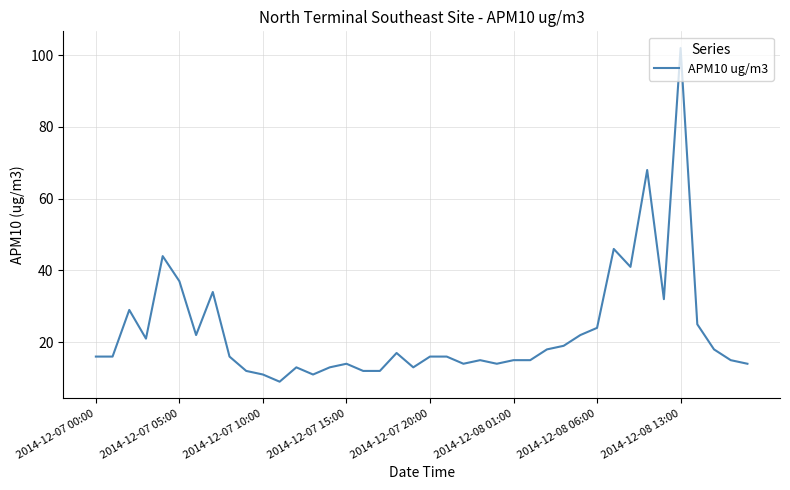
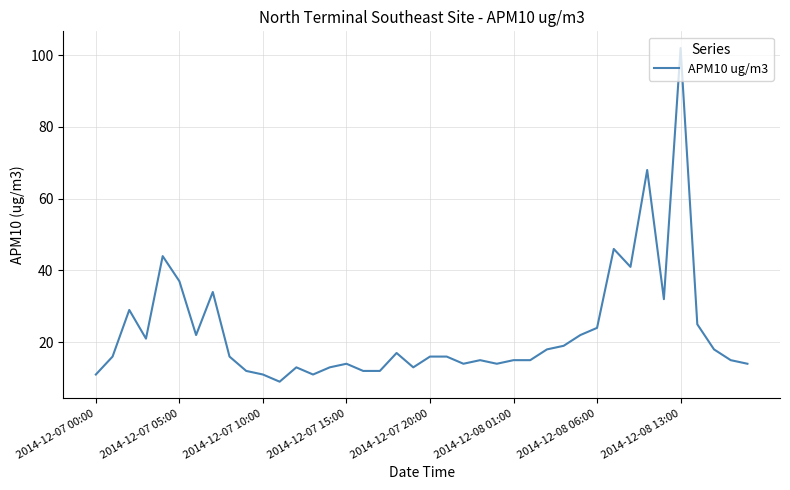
2014-12-07 00:00: 16 -> 11
